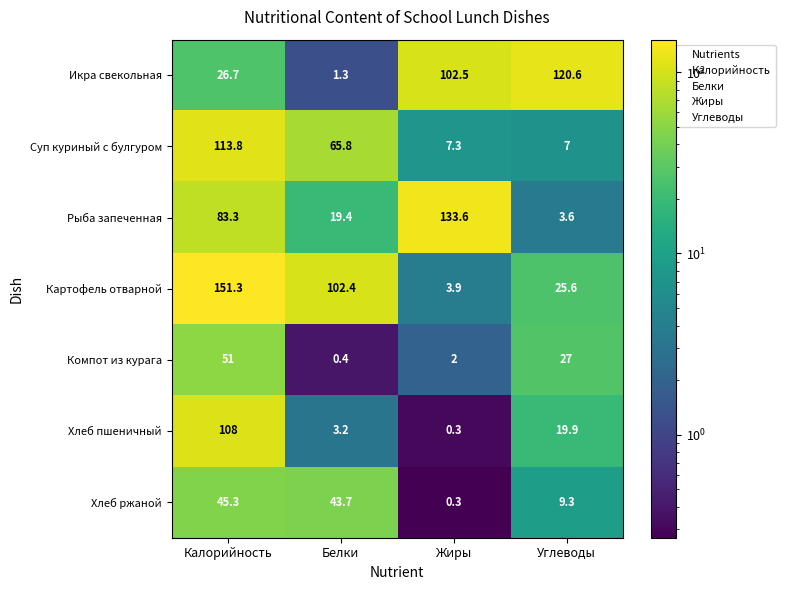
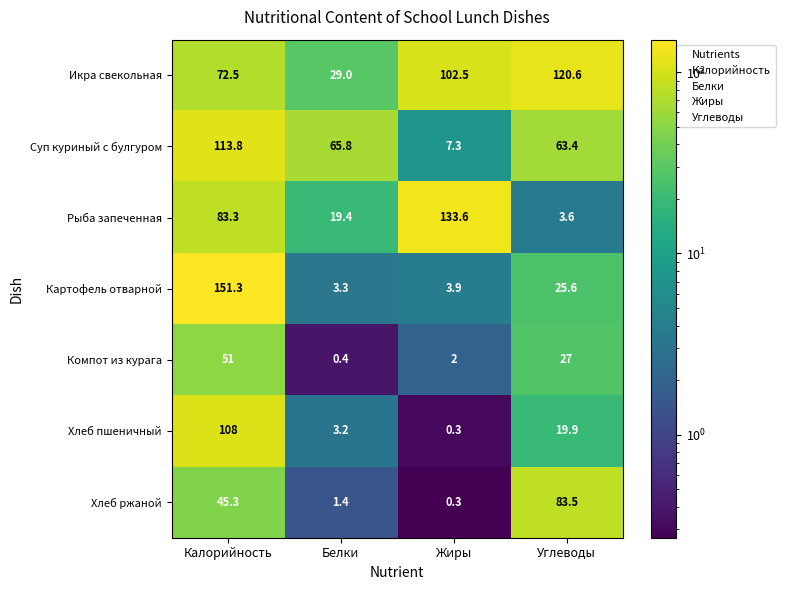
Икра свекольная, Калорийность: 26.7 -> 72.5
Икра свекольная, Белки: 1.3 -> 29.0
Суп куриный с булгуром, Углеводы: 7 -> 63.4
Картофель отварной, Белки: 102.4 -> 3.3
Хлеб ржаной, Белки: 43.7 -> 1.4
Хлеб ржаной, Углеводы: 9.3 -> 83.5
